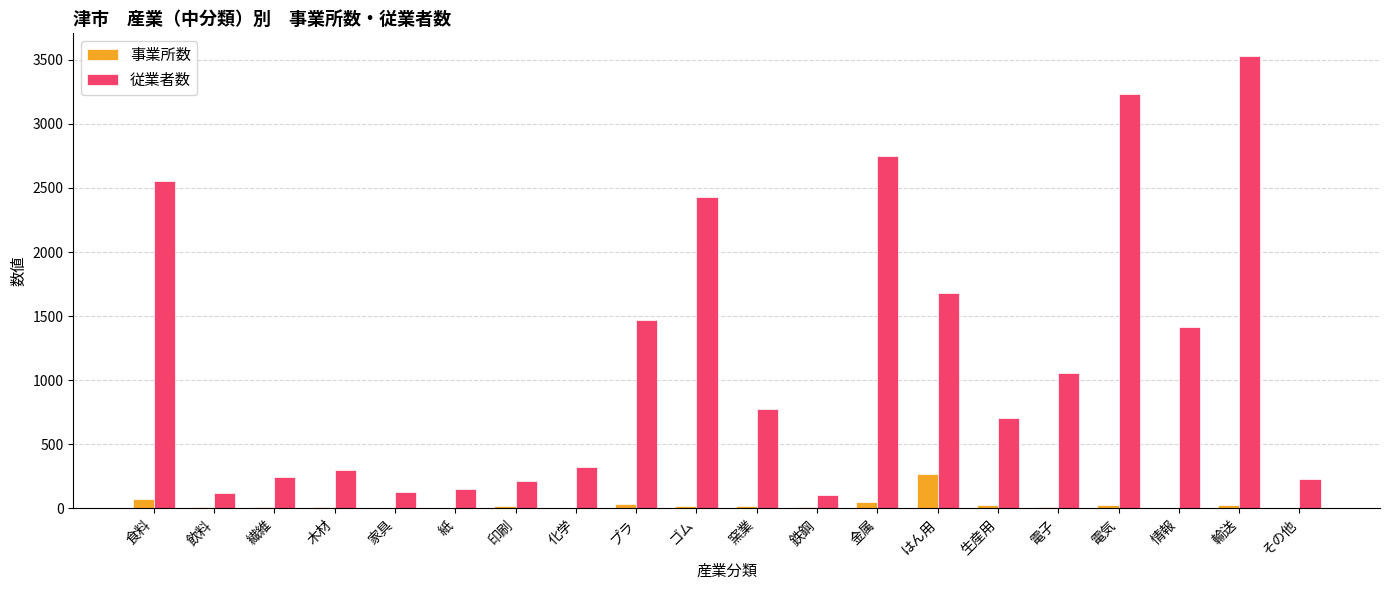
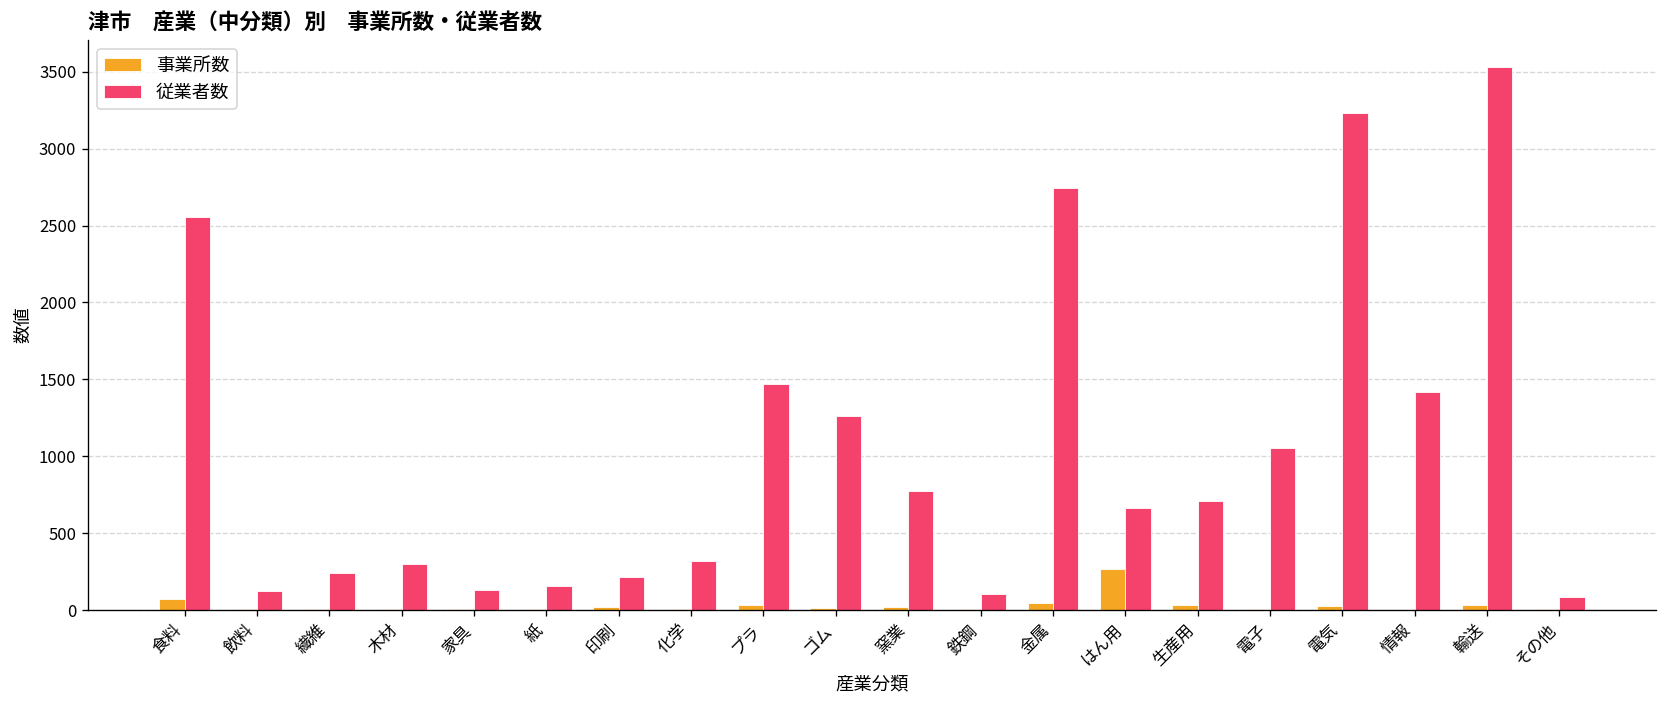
従業者数, ゴム: 2430 -> 1260
従業者数, はん用: 1680 -> 660
従業者数, その他: 230 -> 80
